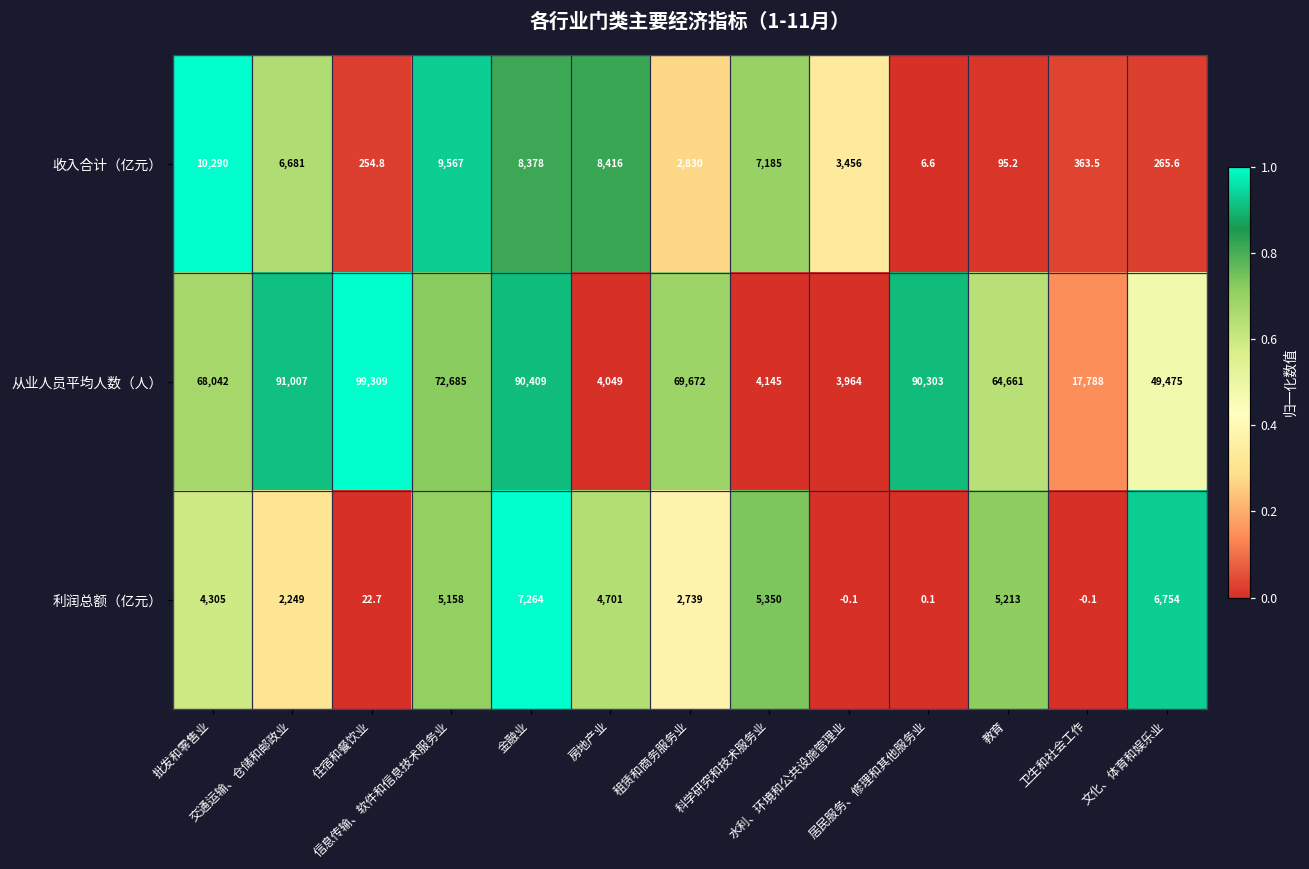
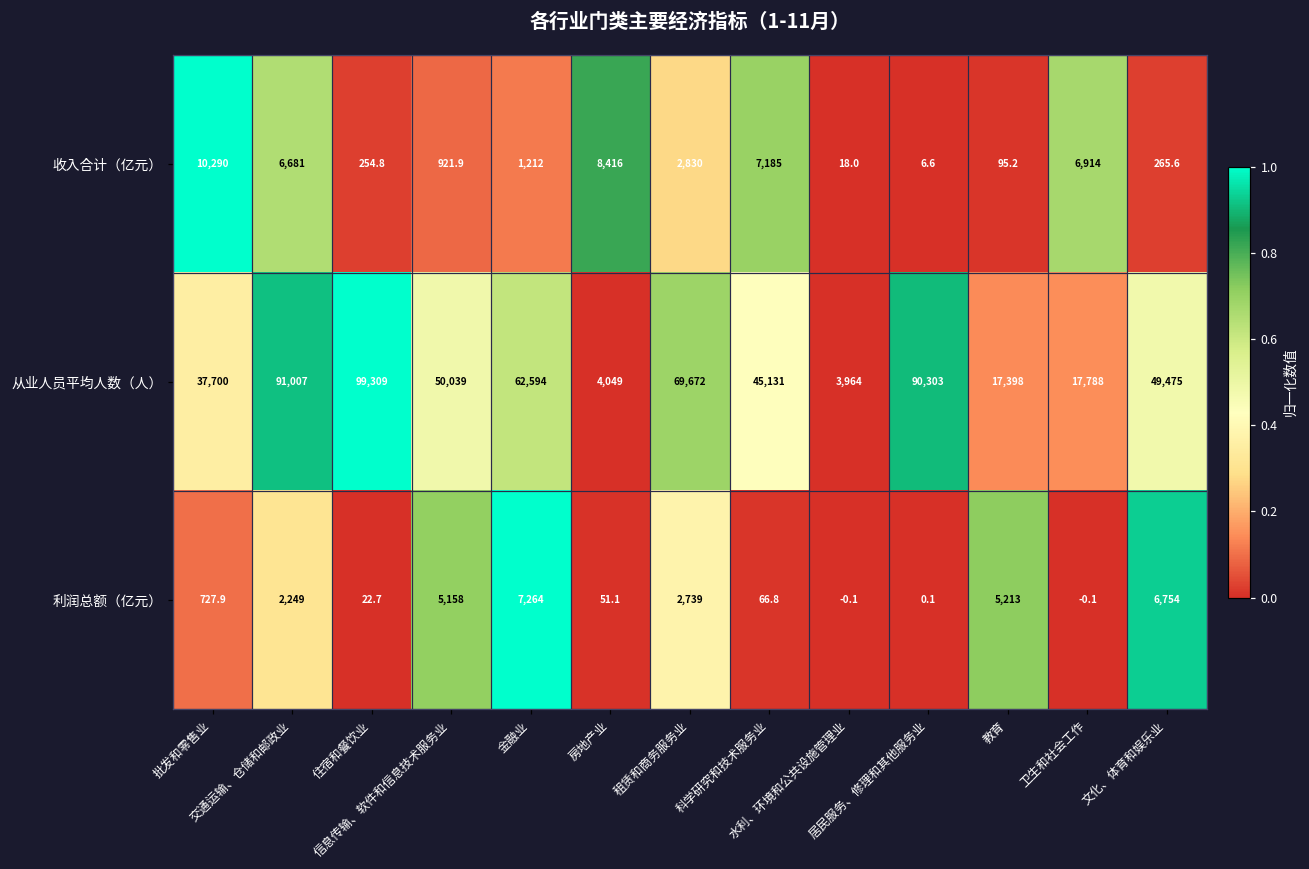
收入合计（亿元）, 信息传输、软件和信息技术服务业: 9,567 -> 921.9
收入合计（亿元）, 金融业: 8,378 -> 1,212
收入合计（亿元）, 水利、环境和公共设施管理业: 3,456 -> 18.0
收入合计（亿元）, 卫生和社会工作: 363.5 -> 6,914
从业人员平均人数（人）, 批发和零售业: 68,042 -> 37,700
从业人员平均人数（人）, 信息传输、软件和信息技术服务业: 72,685 -> 50,039
从业人员平均人数（人）, 金融业: 90,409 -> 62,594
从业人员平均人数（人）, 科学研究和技术服务业: 4,145 -> 45,131
从业人员平均人数（人）, 教育: 64,661 -> 17,398
利润总额（亿元）, 批发和零售业: 4,305 -> 727.9
利润总额（亿元）, 房地产业: 4,701 -> 51.1
利润总额（亿元）, 科学研究和技术服务业: 5,350 -> 66.8
